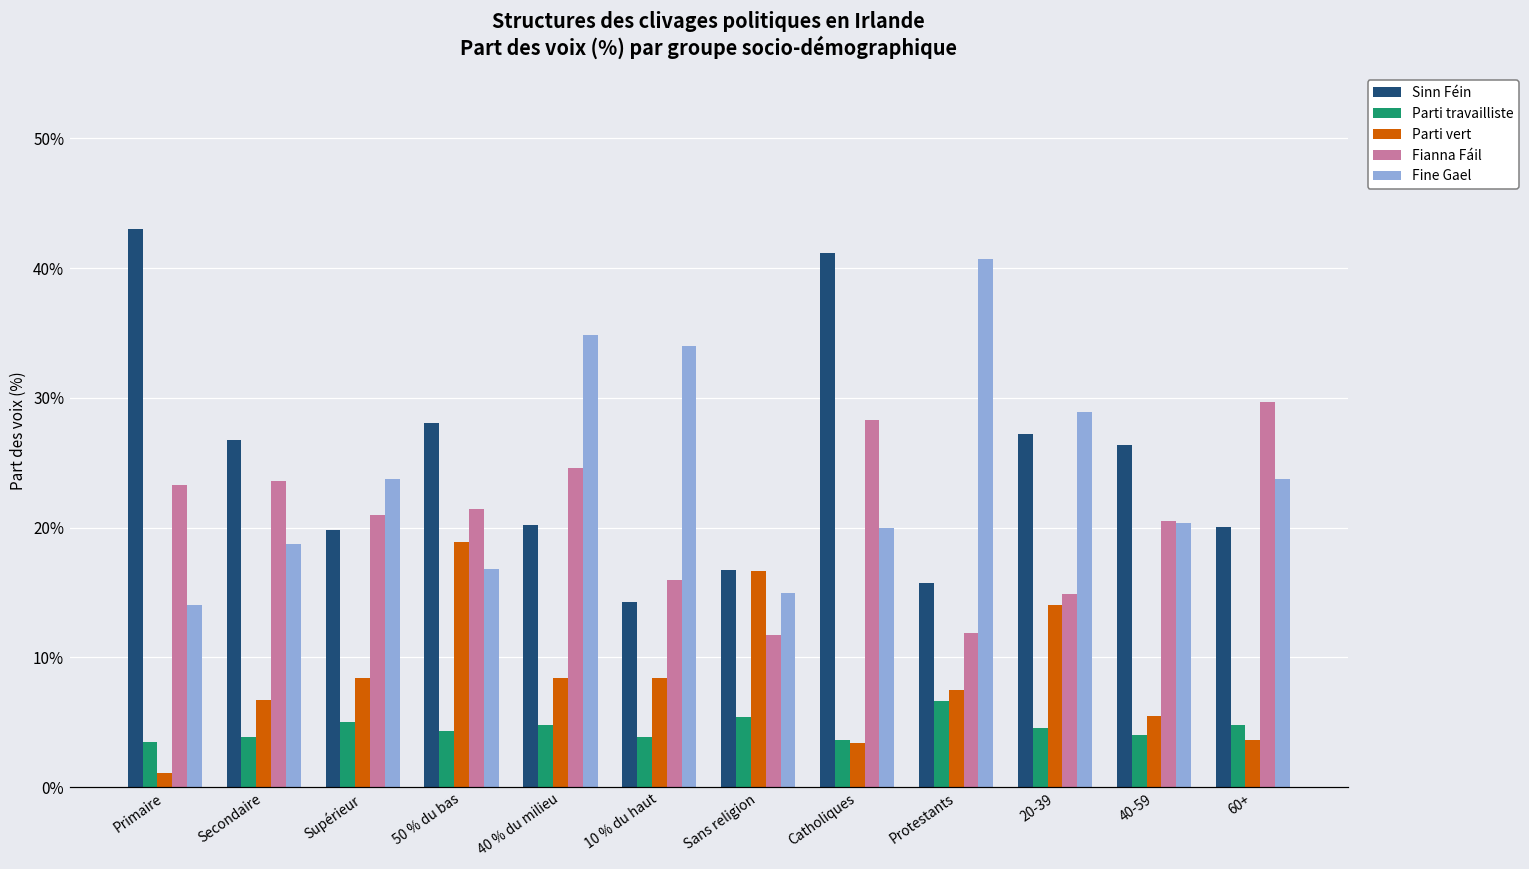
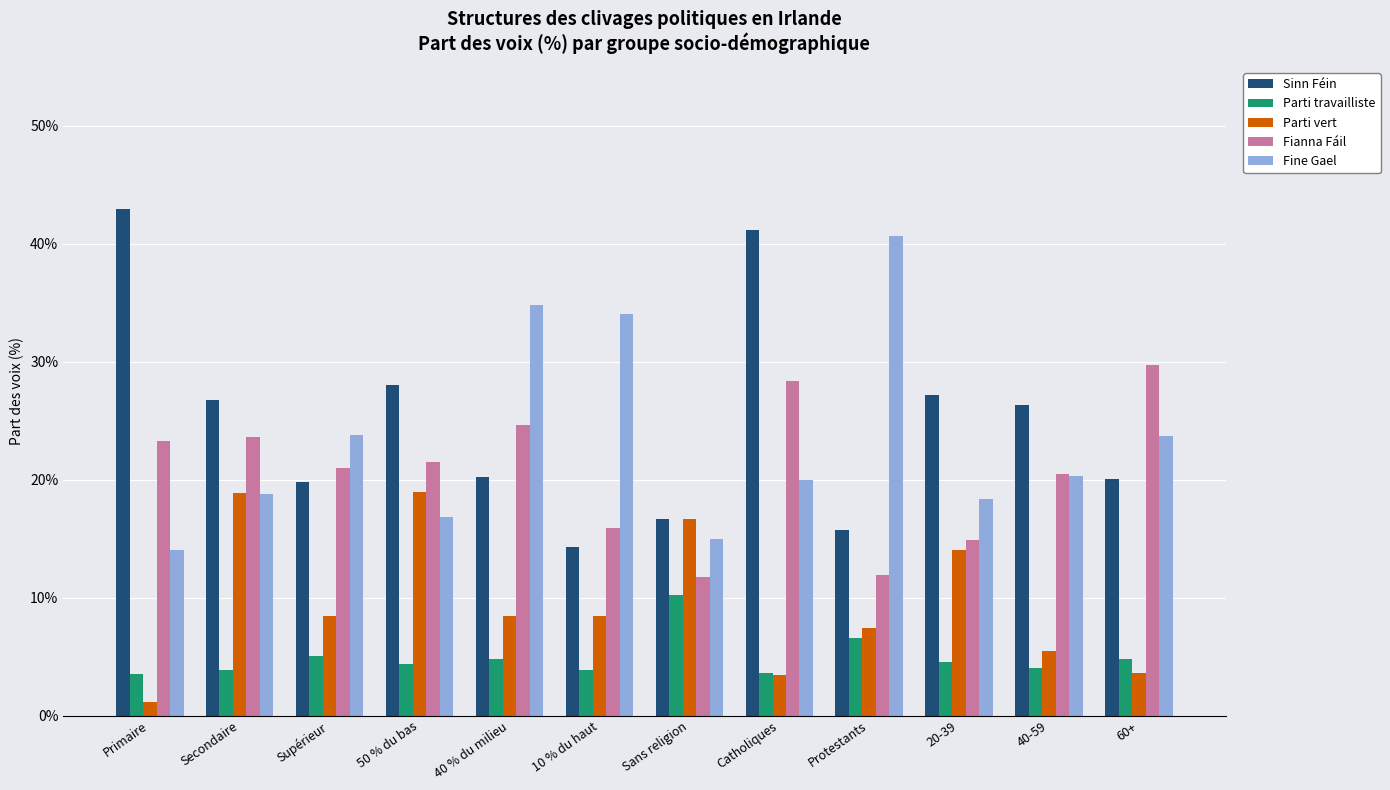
Parti vert, Secondaire: 6.7% -> 18.8%
Parti travailliste, Sans religion: 5.4% -> 10.2%
Fine Gael, 20-39: 28.9% -> 18.4%
